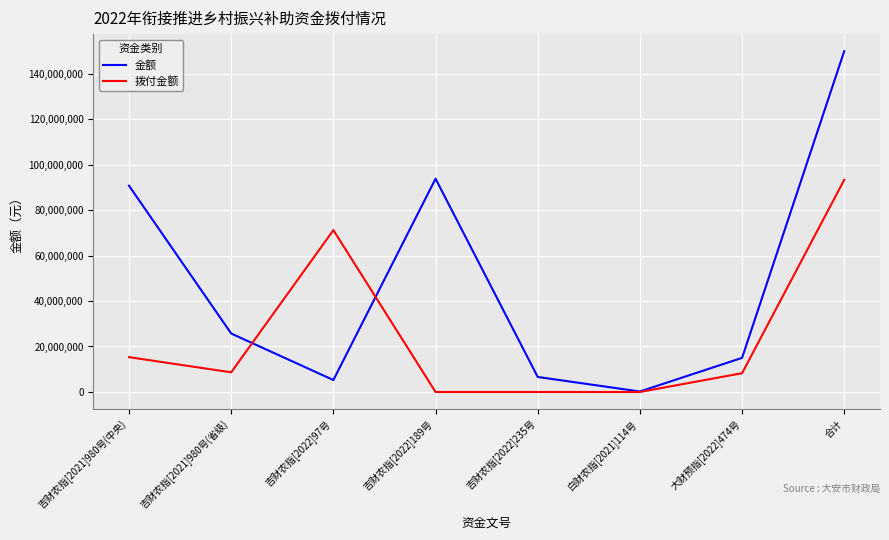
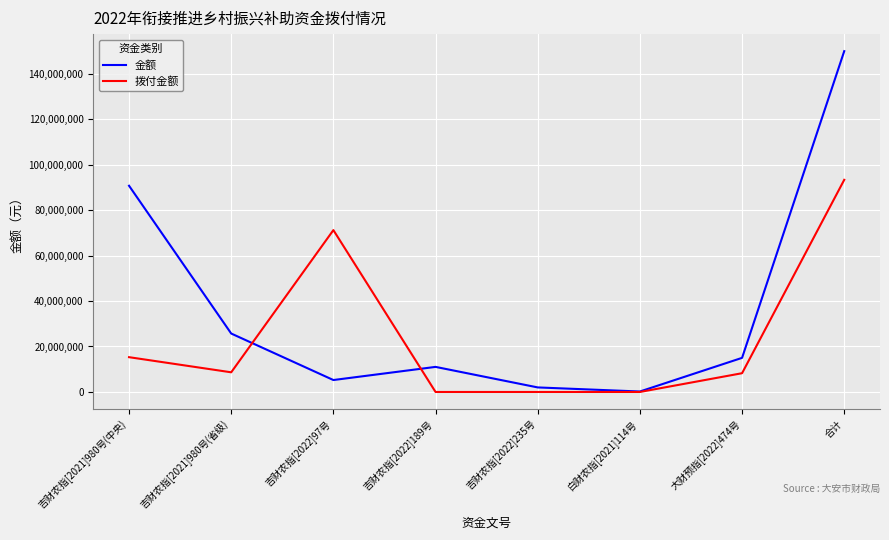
金额, 吉财农指[2022]189号: 94,000,000 -> 11,000,000
金额, 吉财农指[2022]235号: 7,000,000 -> 2,000,000
